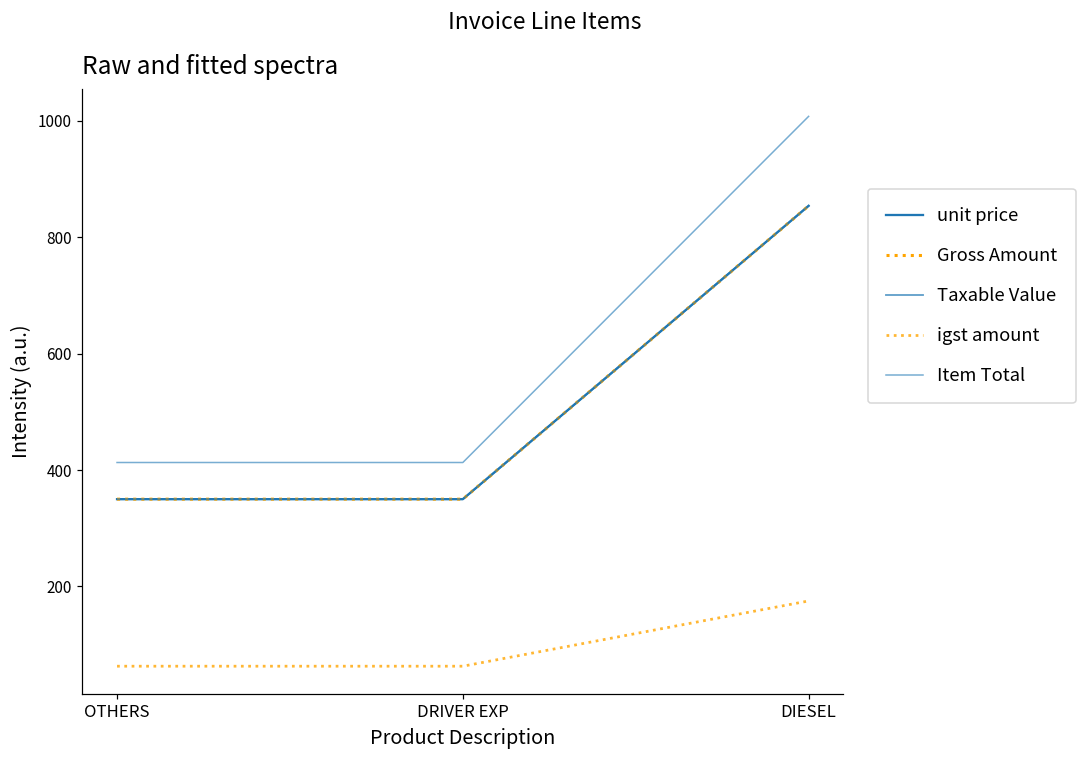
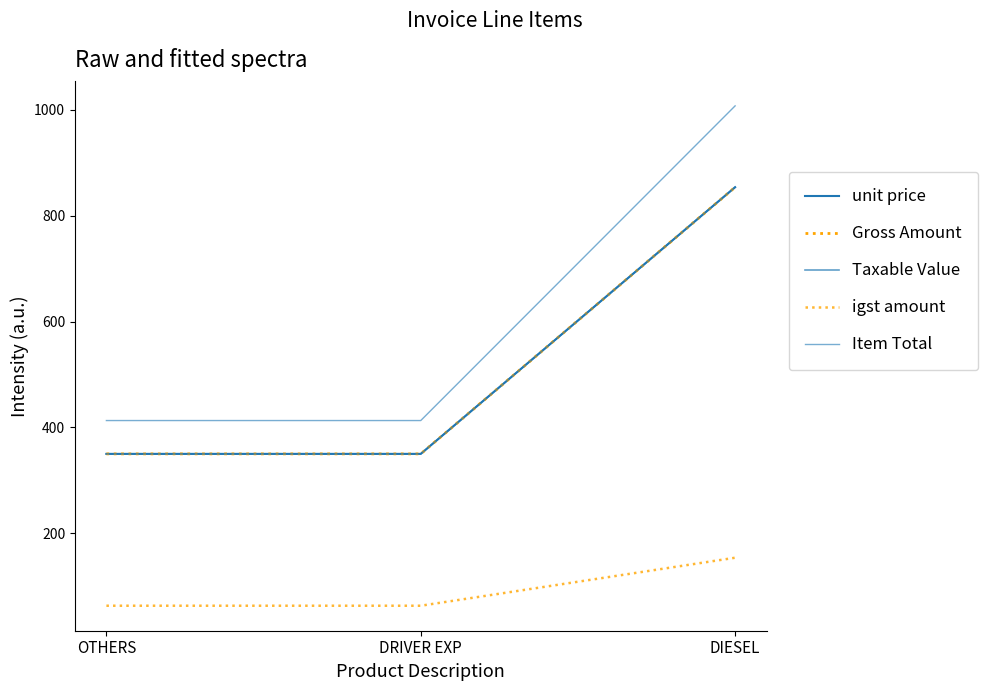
igst amount, DIESEL: 180 -> 150
